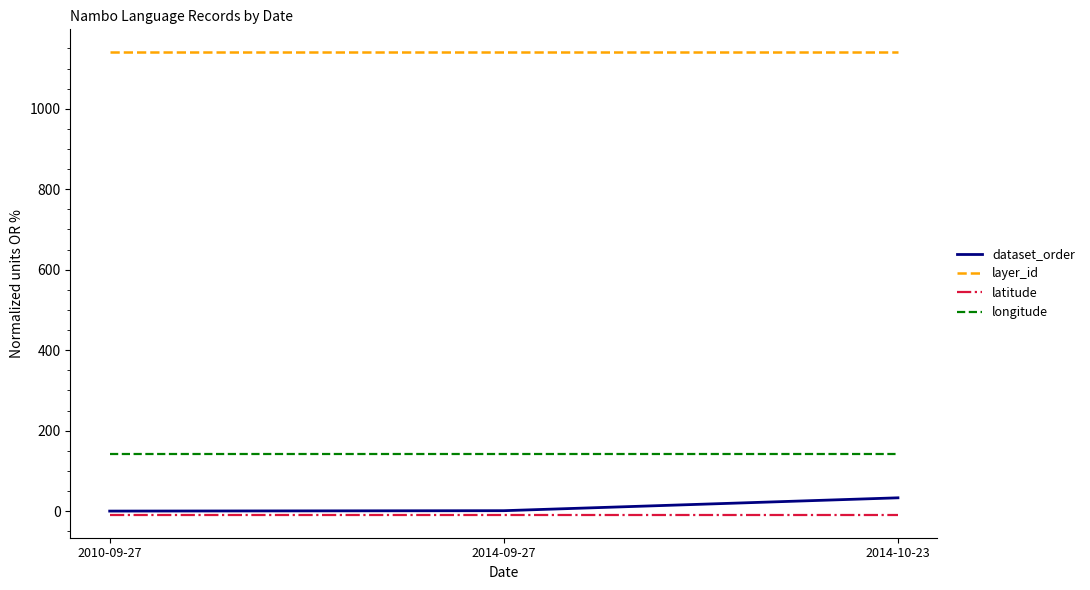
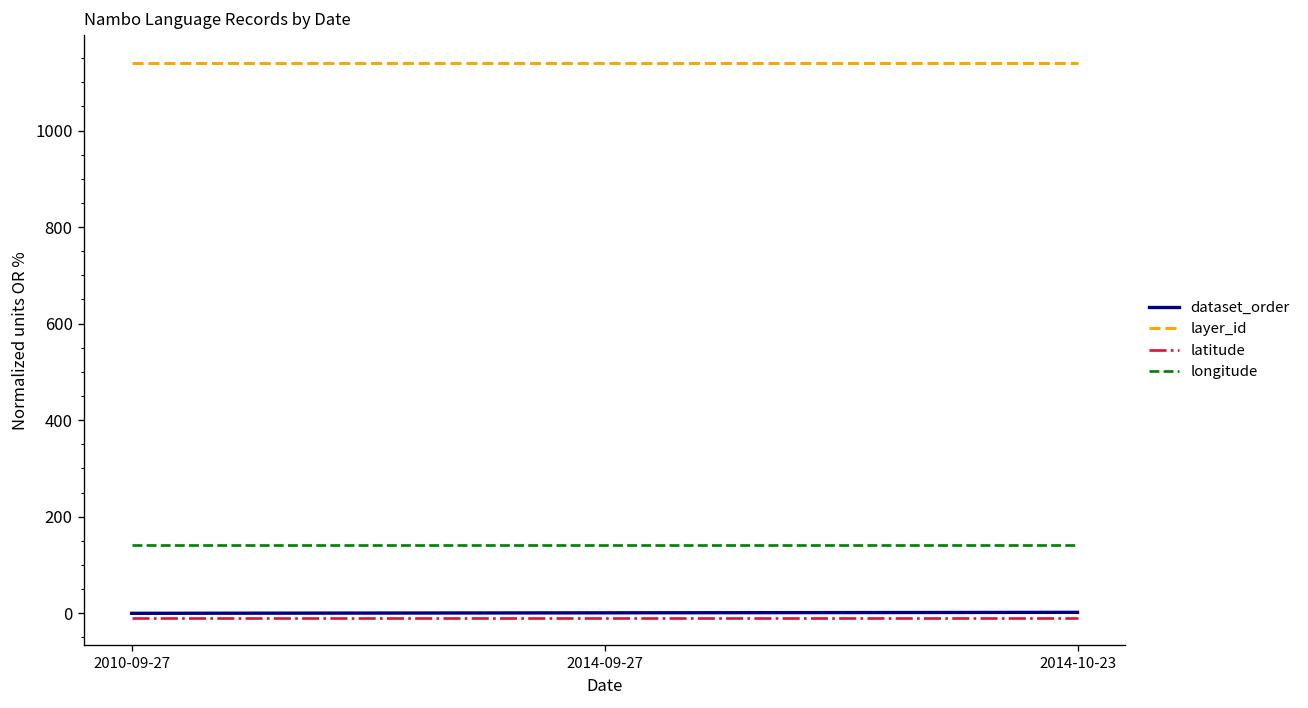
dataset_order, 2014-10-23: 30 -> 0
